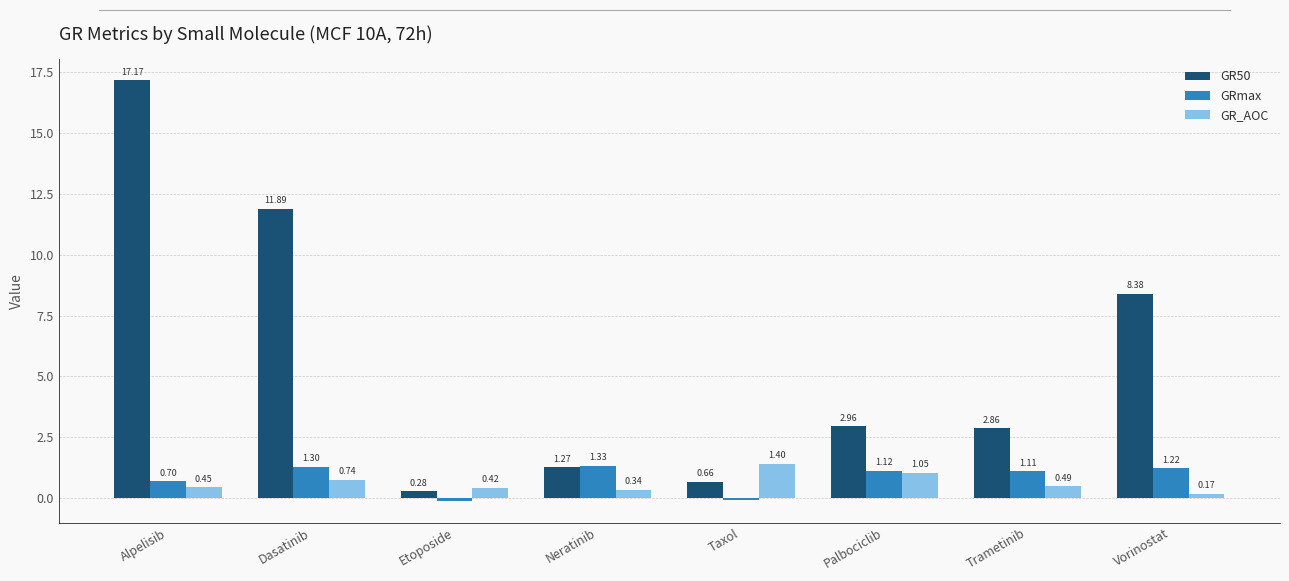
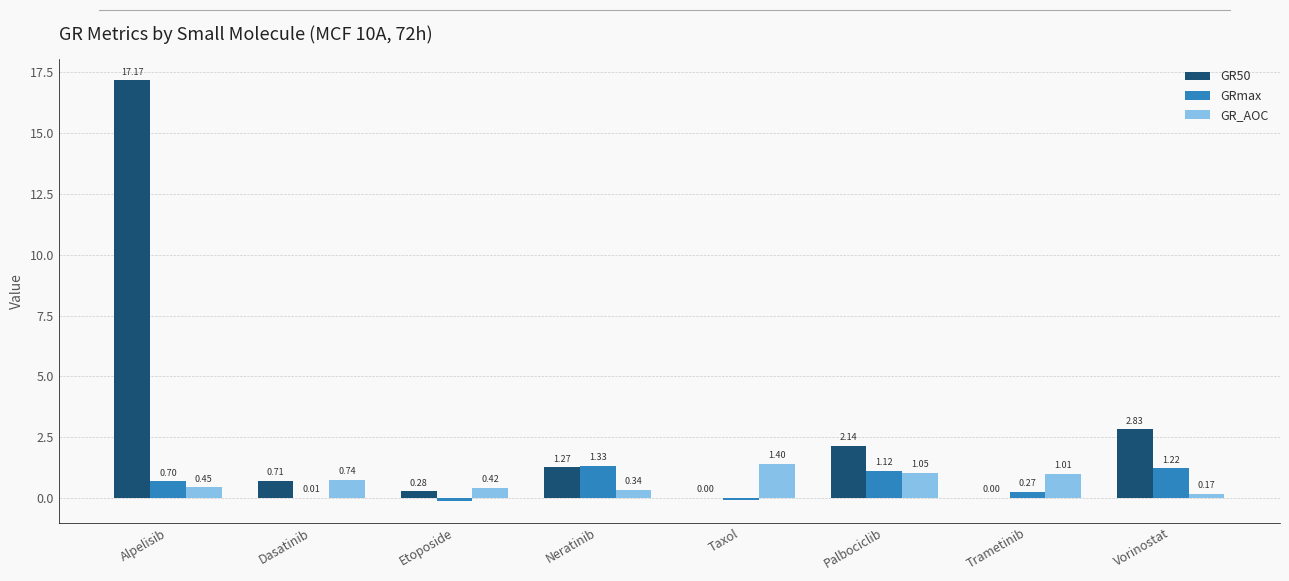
GR50, Dasatinib: 11.89 -> 0.71
GRmax, Dasatinib: 1.30 -> 0.01
GR50, Taxol: 0.66 -> 0.00
GR50, Palbociclib: 2.96 -> 2.14
GR50, Trametinib: 2.86 -> 0.00
GRmax, Trametinib: 1.11 -> 0.27
GR_AOC, Trametinib: 0.49 -> 1.01
GR50, Vorinostat: 8.38 -> 2.83
